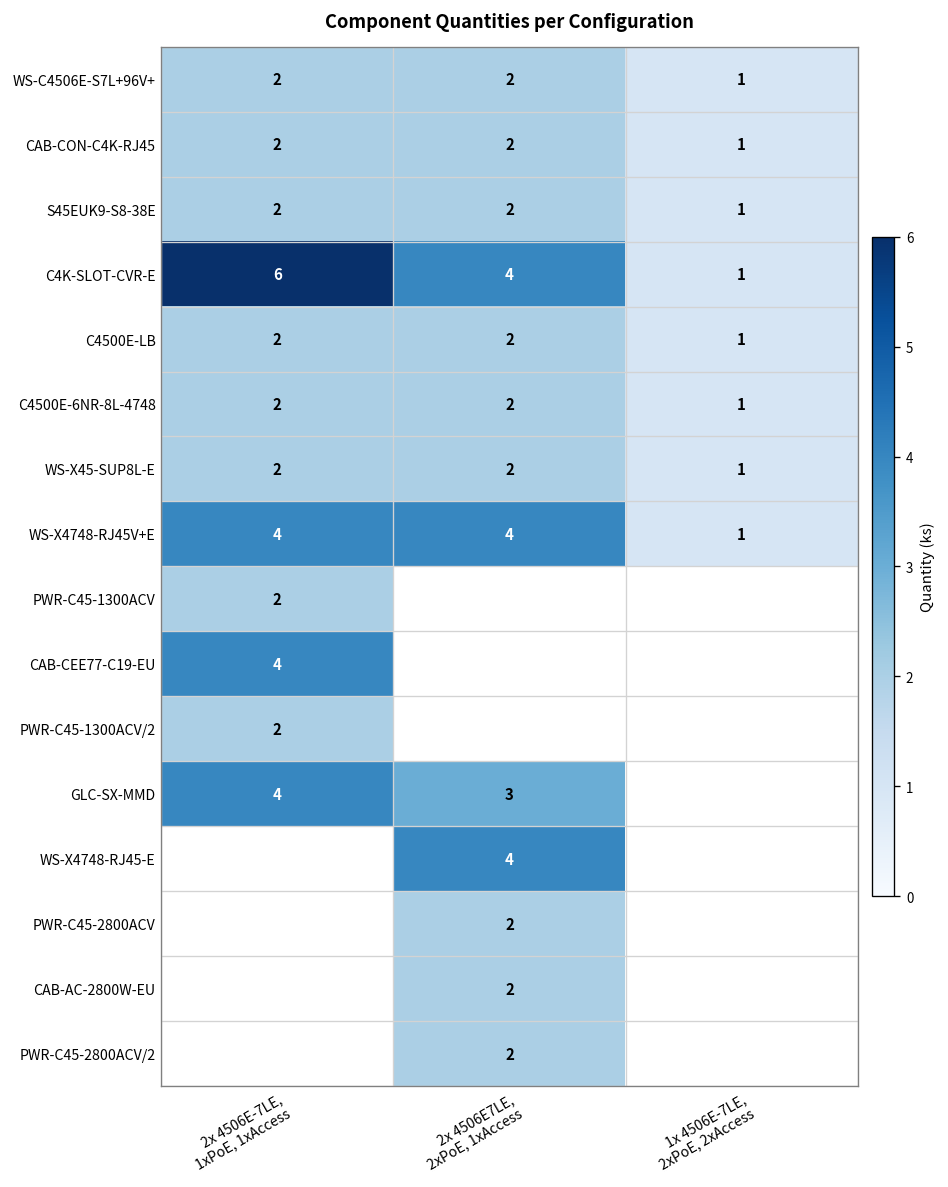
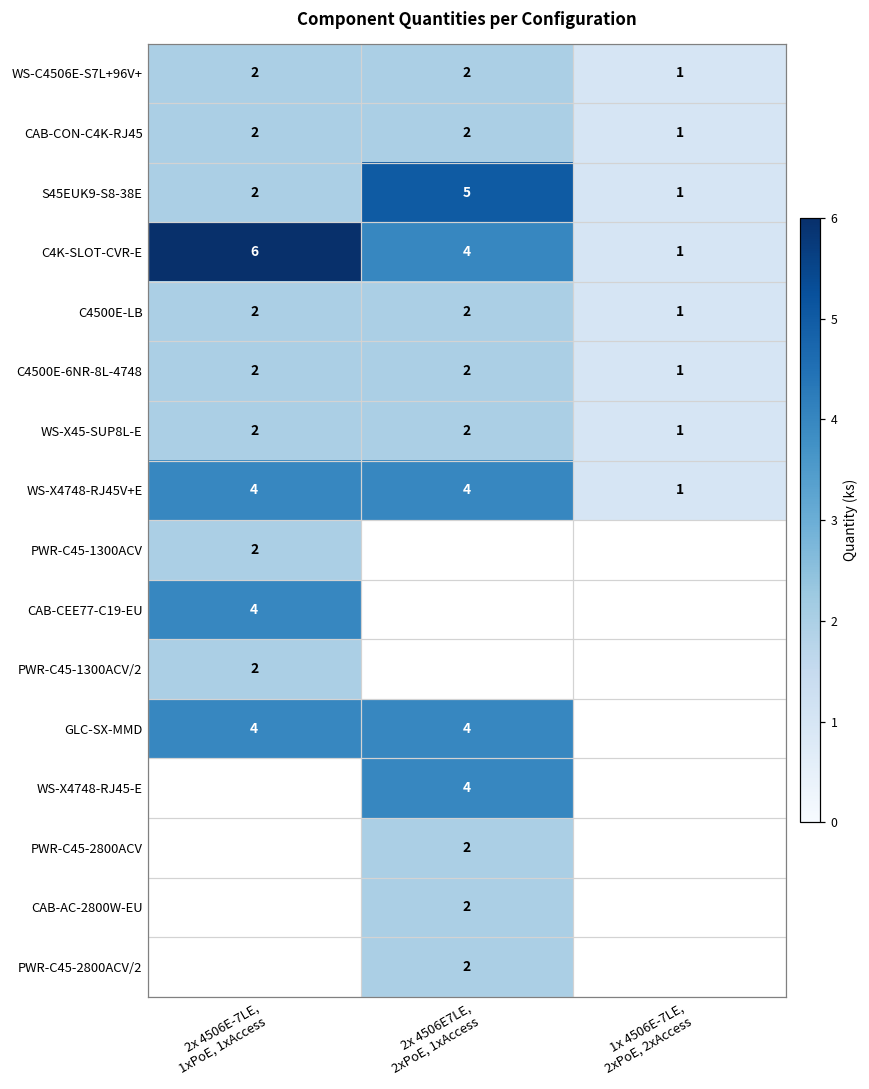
S45EUK9-S8-38E, 2x 4506E7LE, 2xPoE, 1xAccess: 2 -> 5
GLC-SX-MMD, 2x 4506E7LE, 2xPoE, 1xAccess: 3 -> 4
